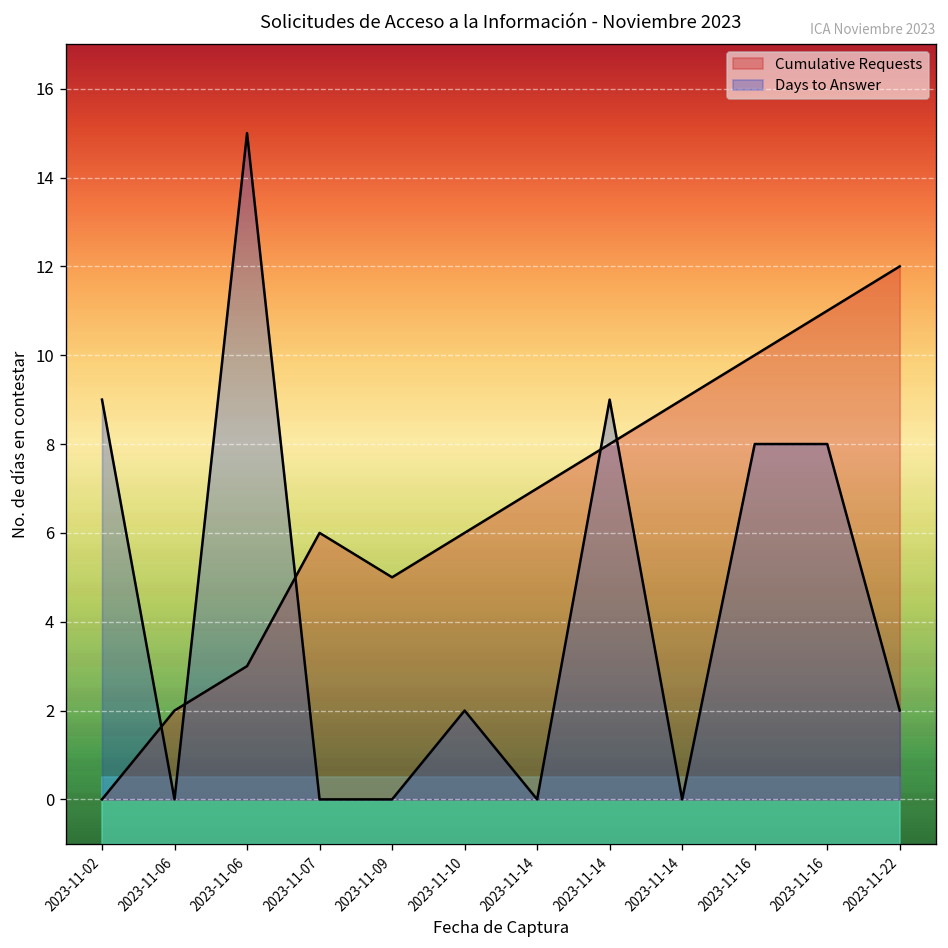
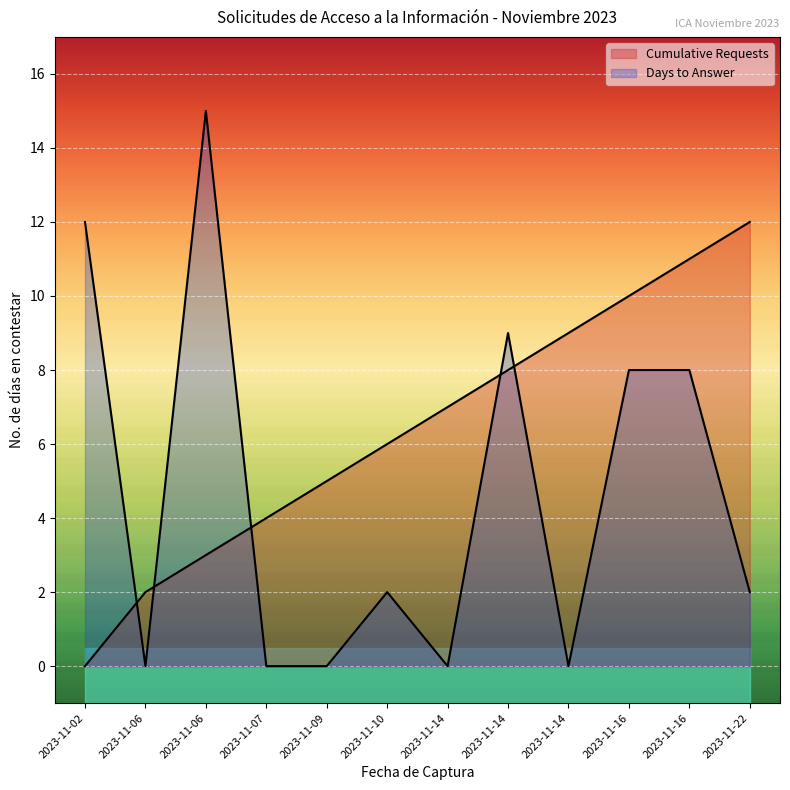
Days to Answer, 2023-11-02: 9 -> 12
Cumulative Requests, 2023-11-07: 6 -> 4
